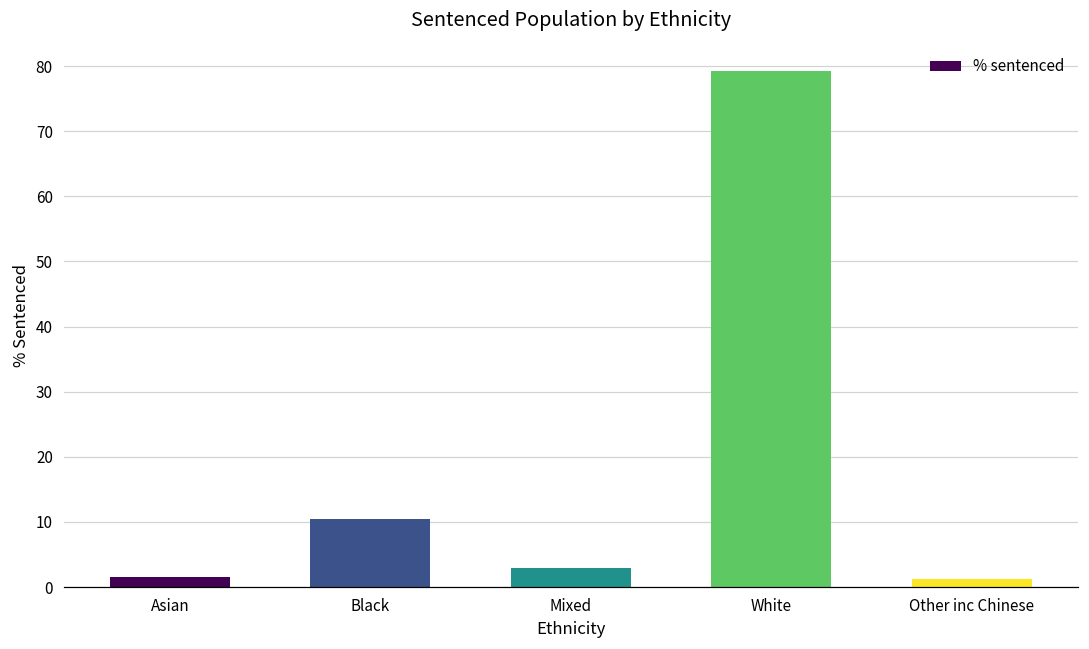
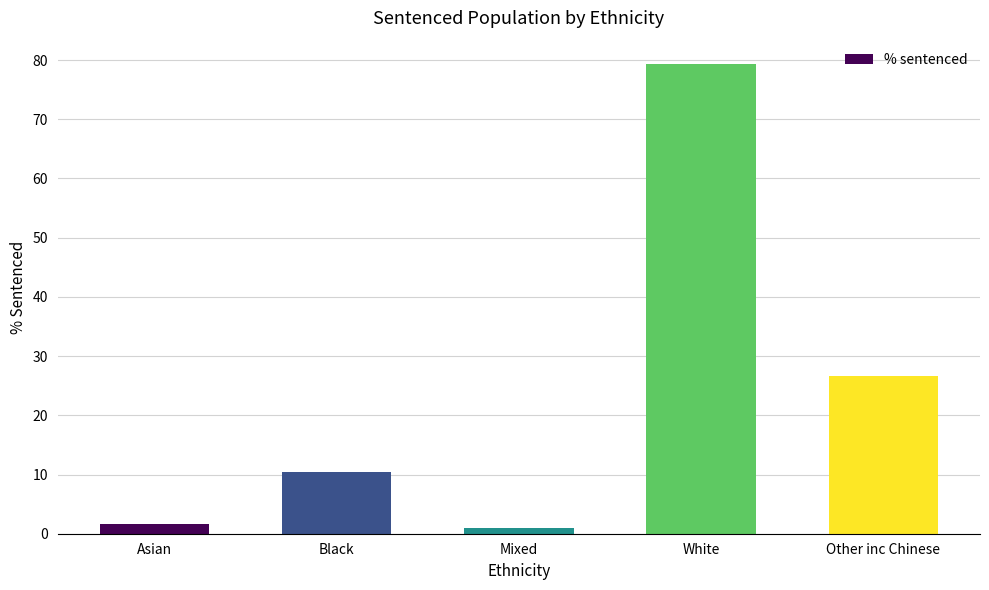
Mixed: 3 -> 1
Other inc Chinese: 1 -> 27
